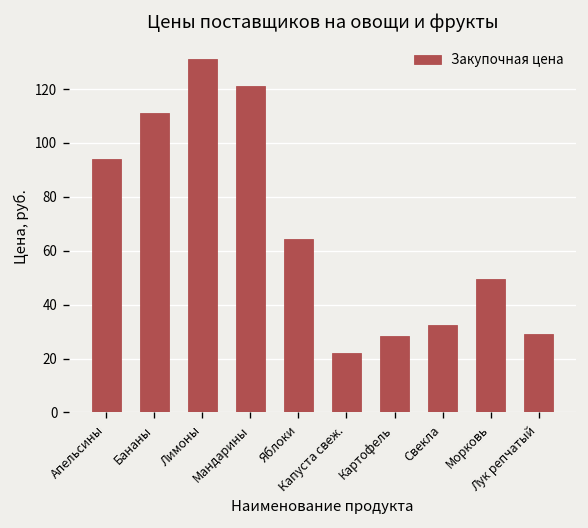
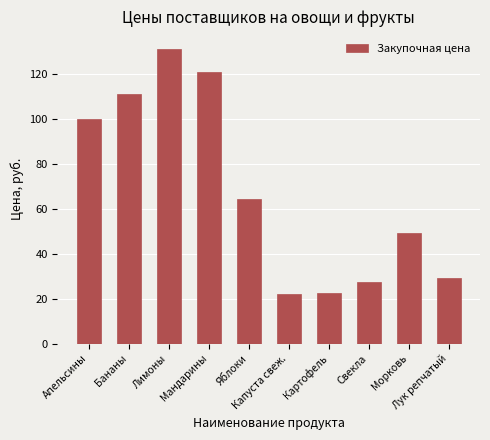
Апельсины: 94 -> 100
Картофель: 28 -> 23
Свекла: 32 -> 28
